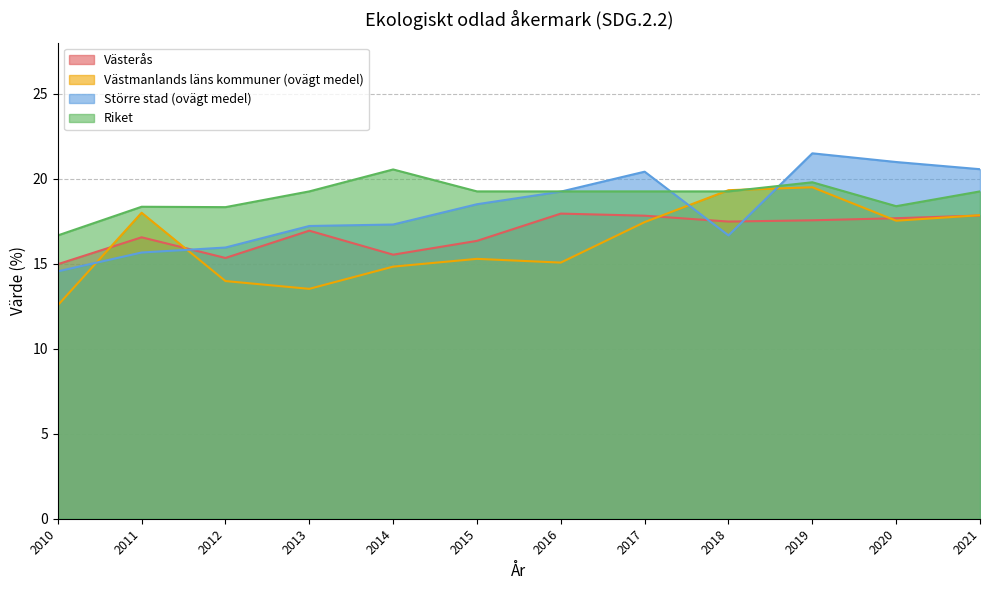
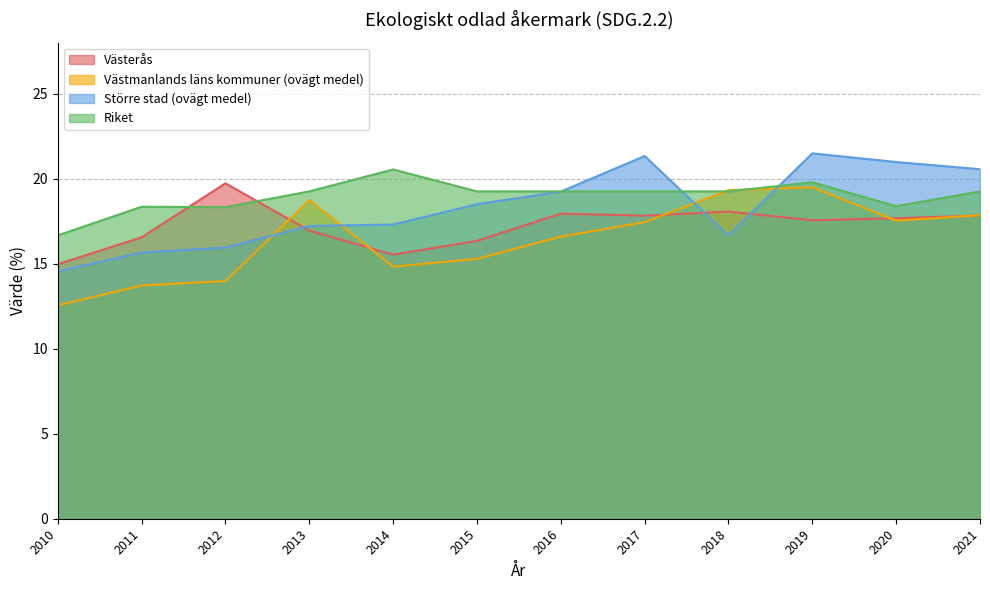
Västmanlands läns kommuner (ovägt medel), 2011: 18.0 -> 13.7
Västerås, 2012: 15.3 -> 19.7
Västmanlands läns kommuner (ovägt medel), 2013: 13.5 -> 18.7
Västmanlands läns kommuner (ovägt medel), 2016: 15.1 -> 16.6
Större stad (ovägt medel), 2017: 20.4 -> 21.3
Västerås, 2018: 17.5 -> 18.1
